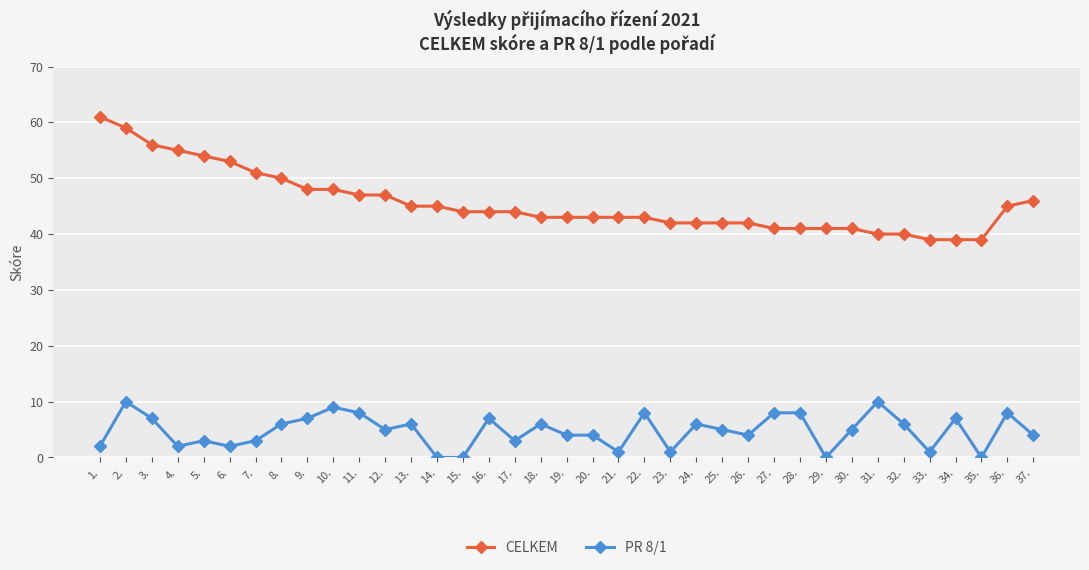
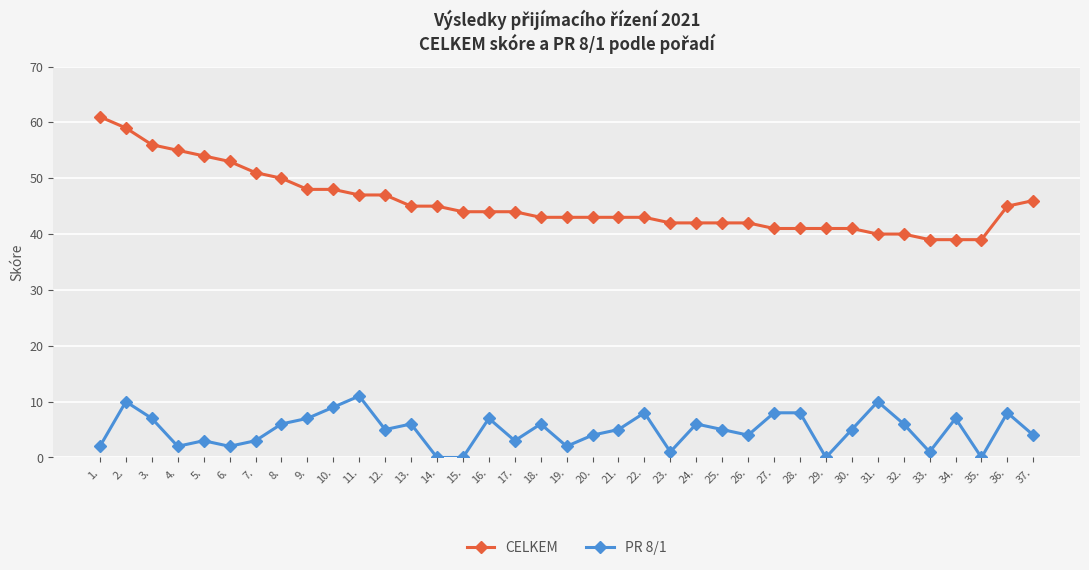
PR 8/1, 11.: 8 -> 11
PR 8/1, 19.: 4 -> 2
PR 8/1, 21.: 1 -> 5
